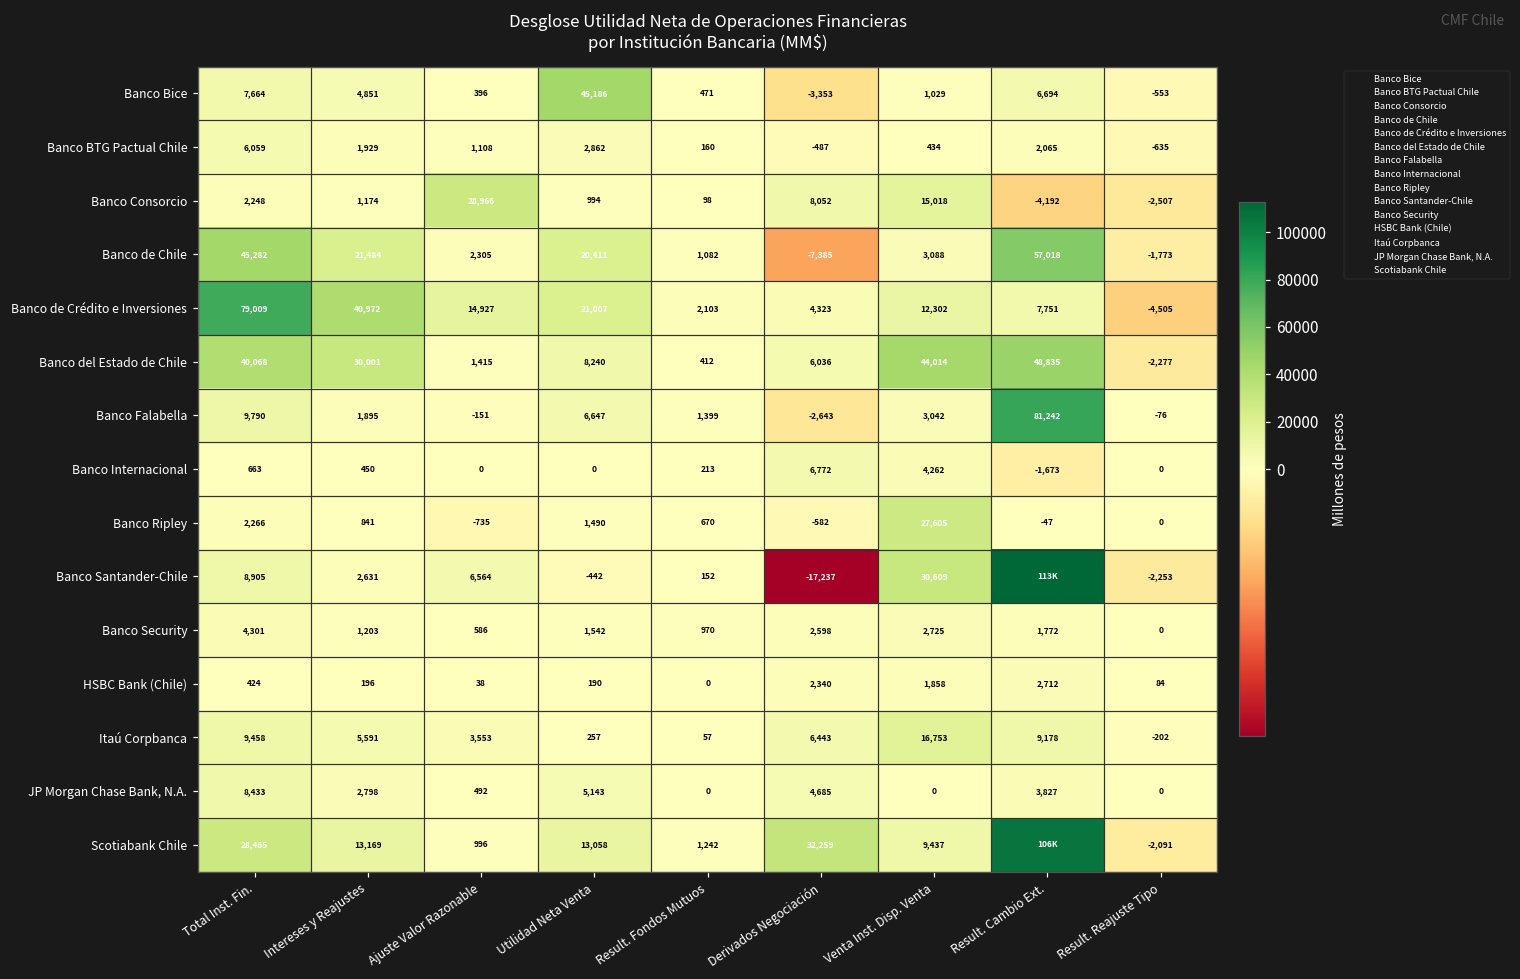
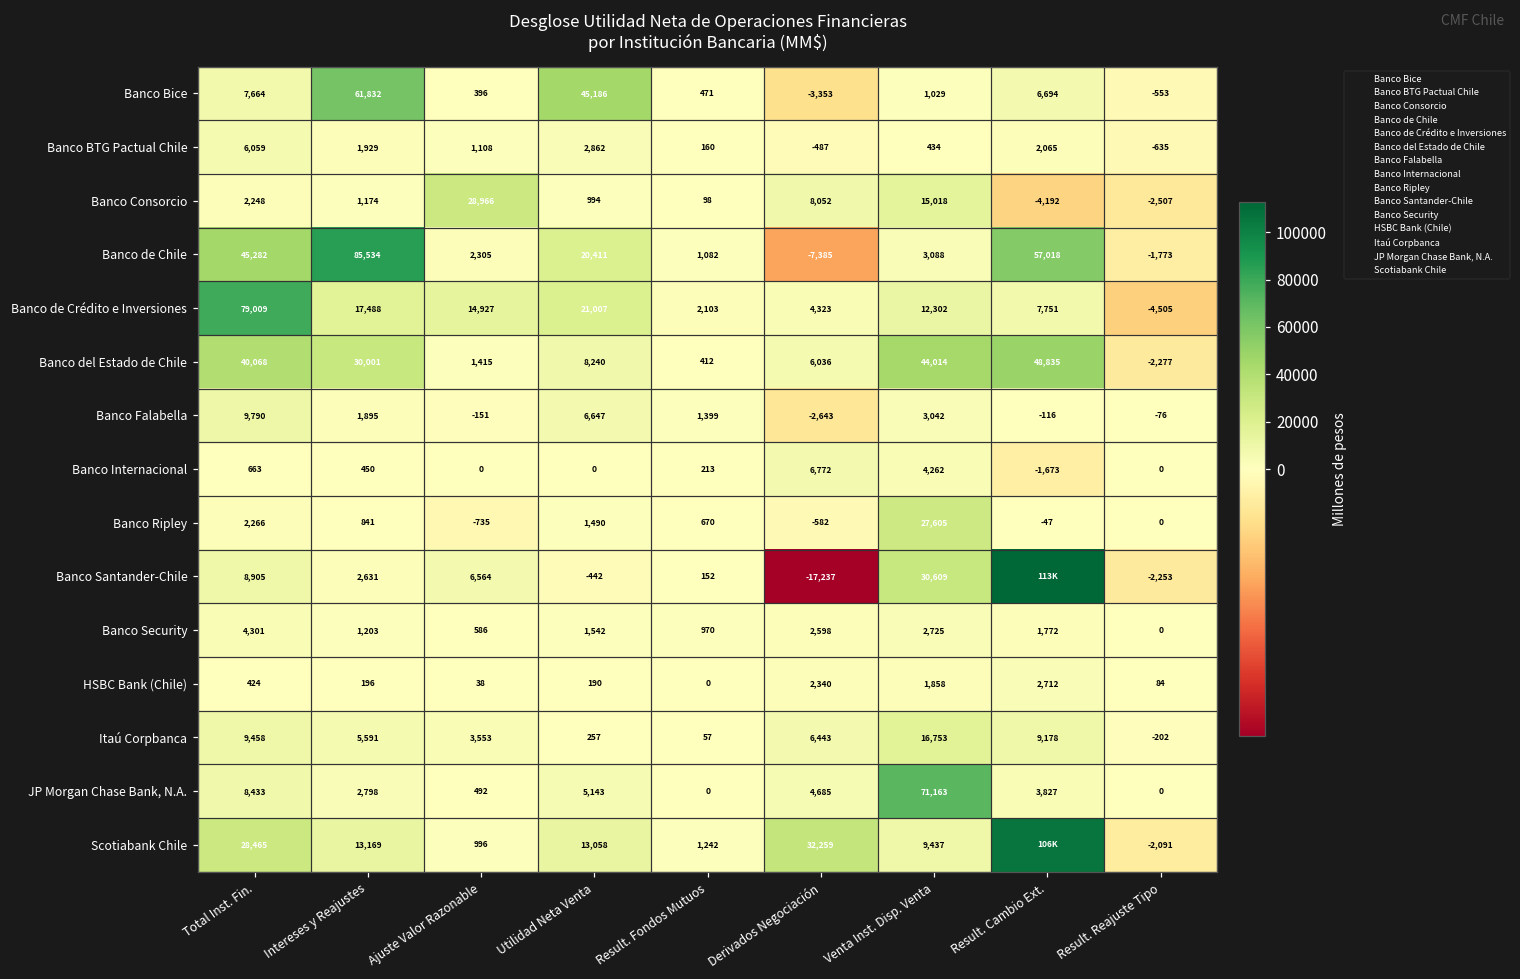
Banco Bice, Intereses y Reajustes: 4,851 -> 61,832
Banco de Chile, Intereses y Reajustes: 21,484 -> 85,534
Banco de Crédito e Inversiones, Intereses y Reajustes: 40,972 -> 17,488
Banco Falabella, Result. Cambio Ext.: 81,242 -> -116
JP Morgan Chase Bank, N.A., Venta Inst. Disp. Venta: 0 -> 71,163
